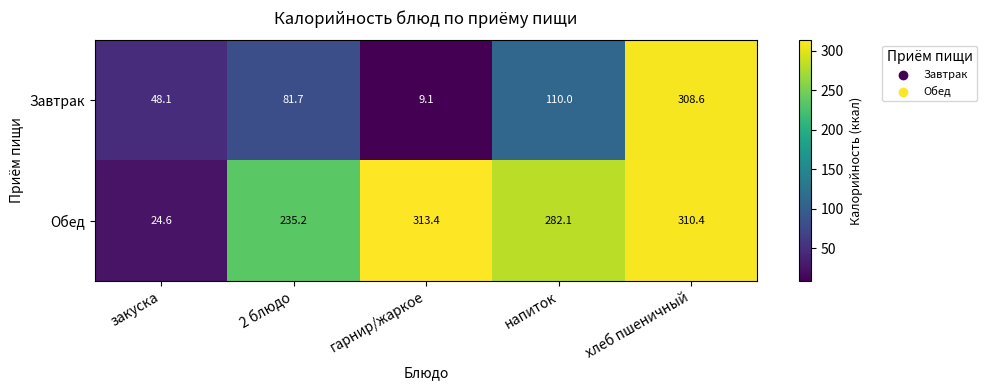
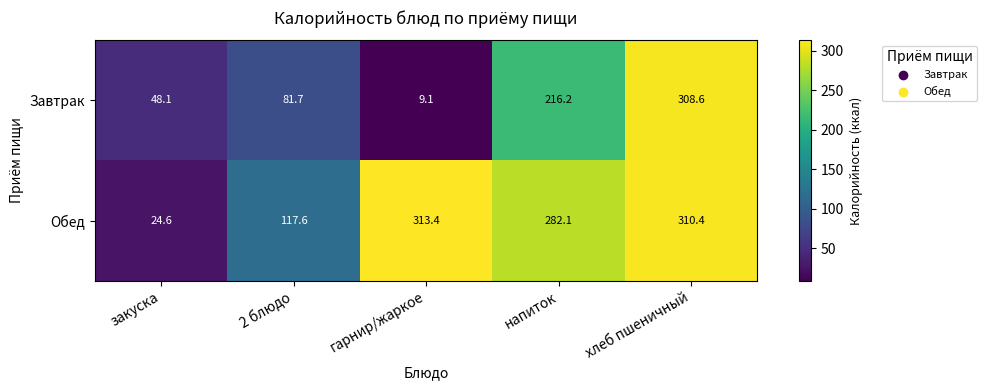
Завтрак, напиток: 110.0 -> 216.2
Обед, 2 блюдо: 235.2 -> 117.6
